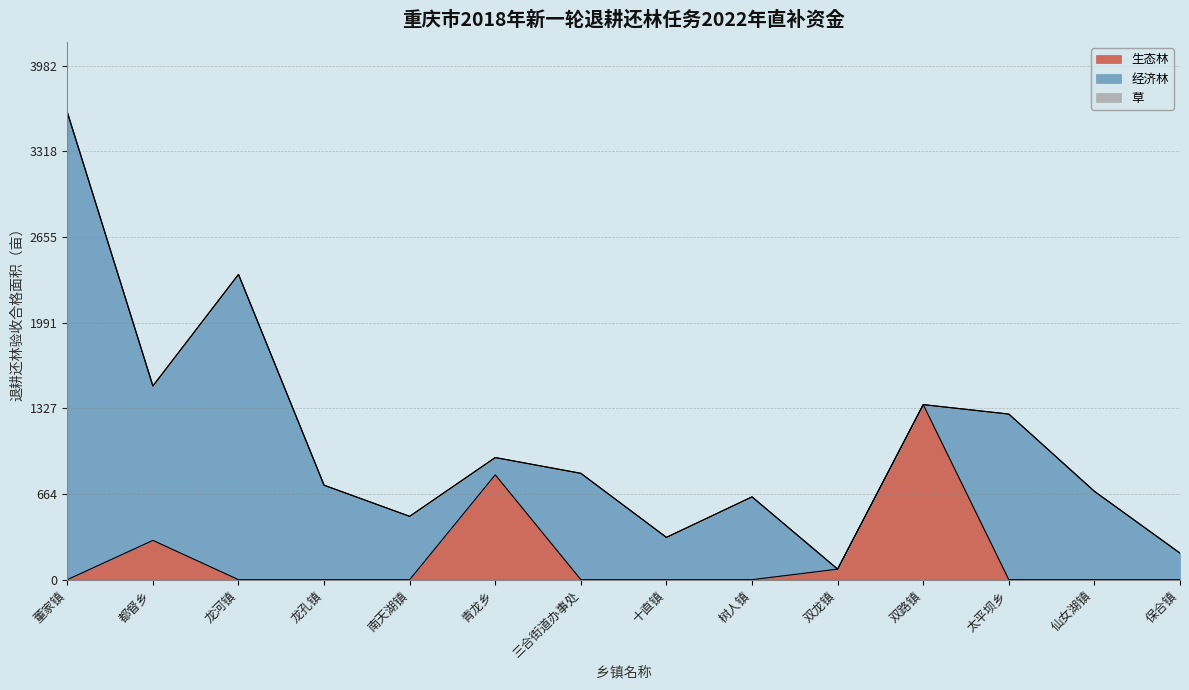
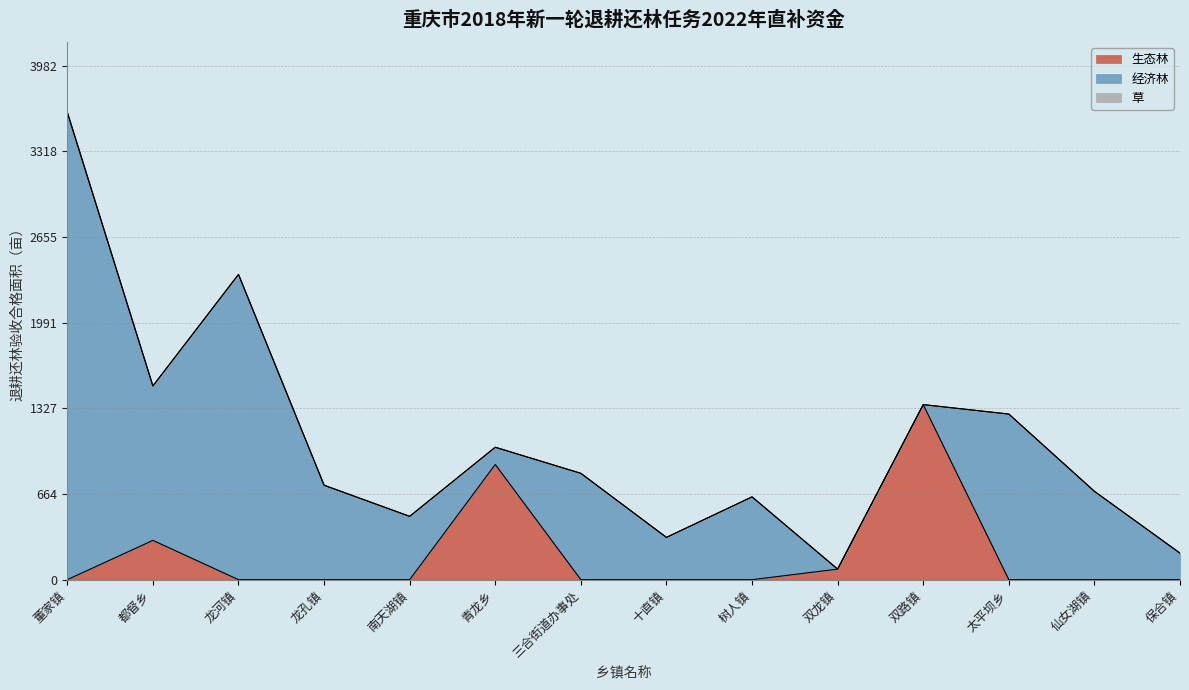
生态林, 青龙乡: 810 -> 890
